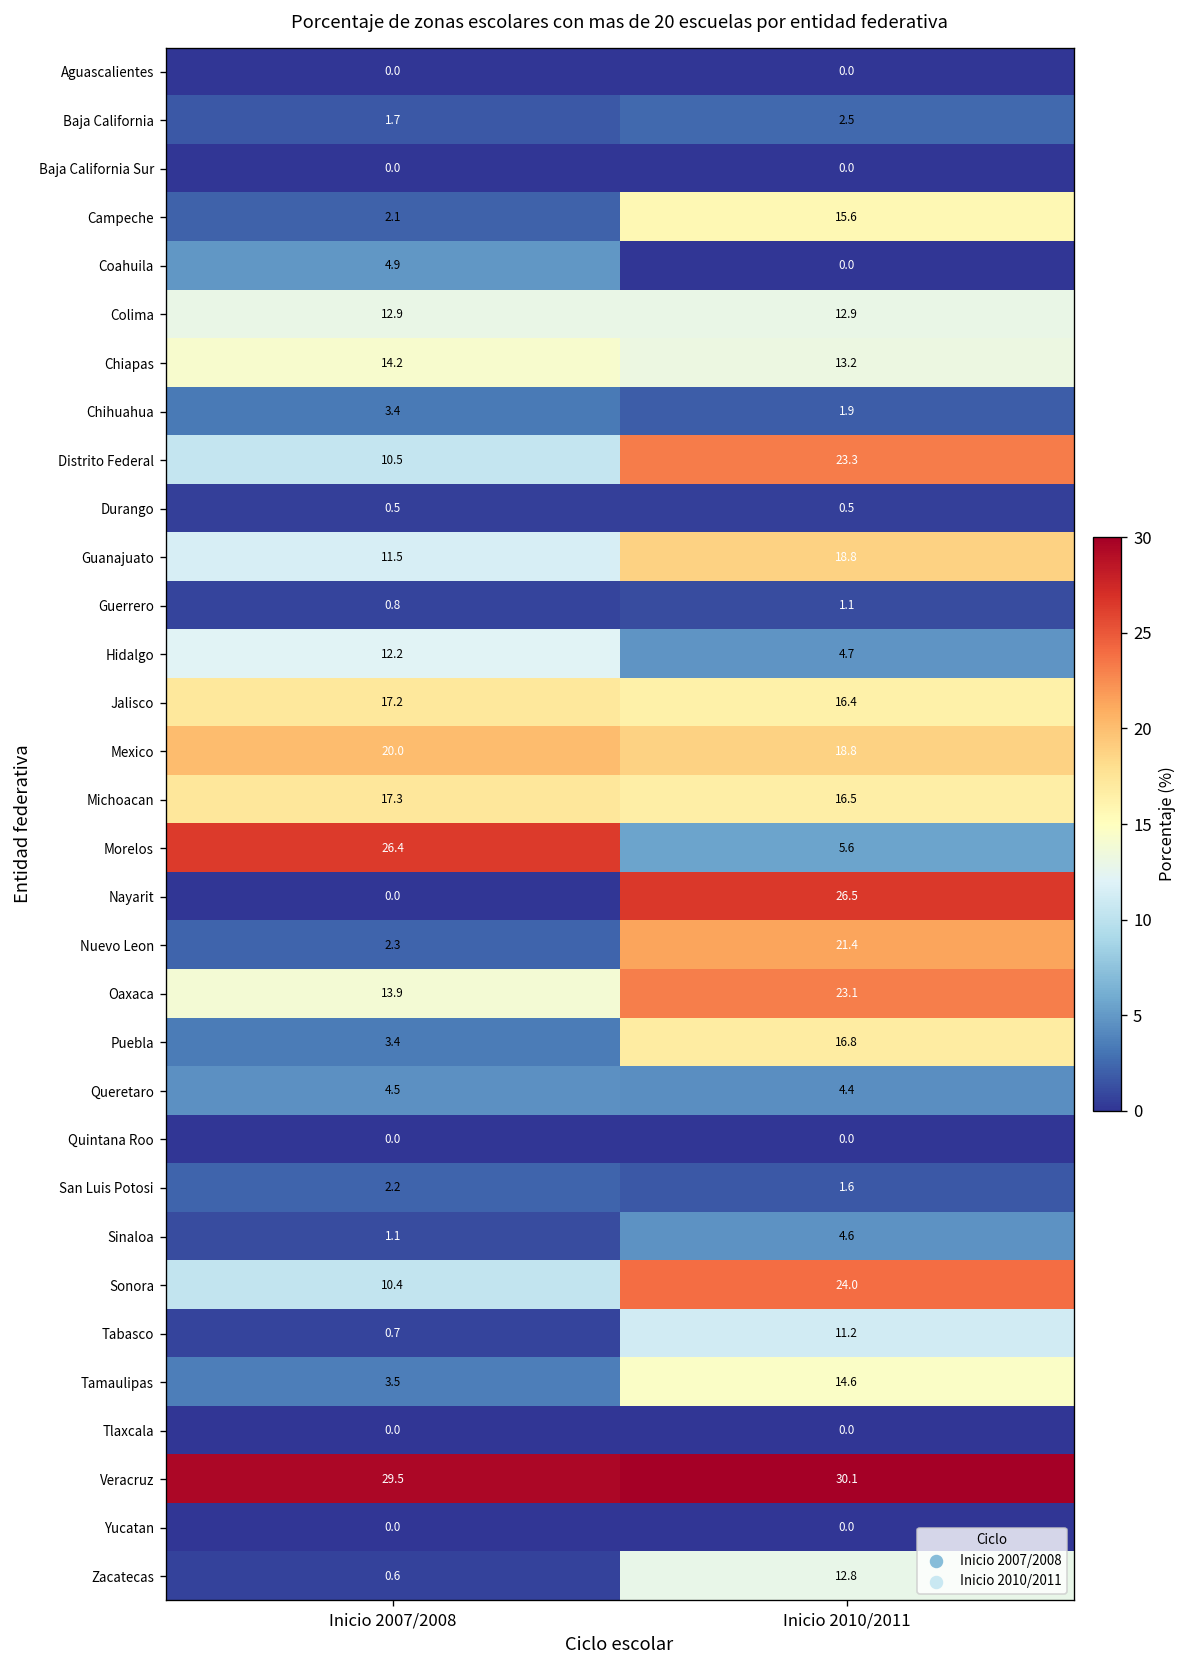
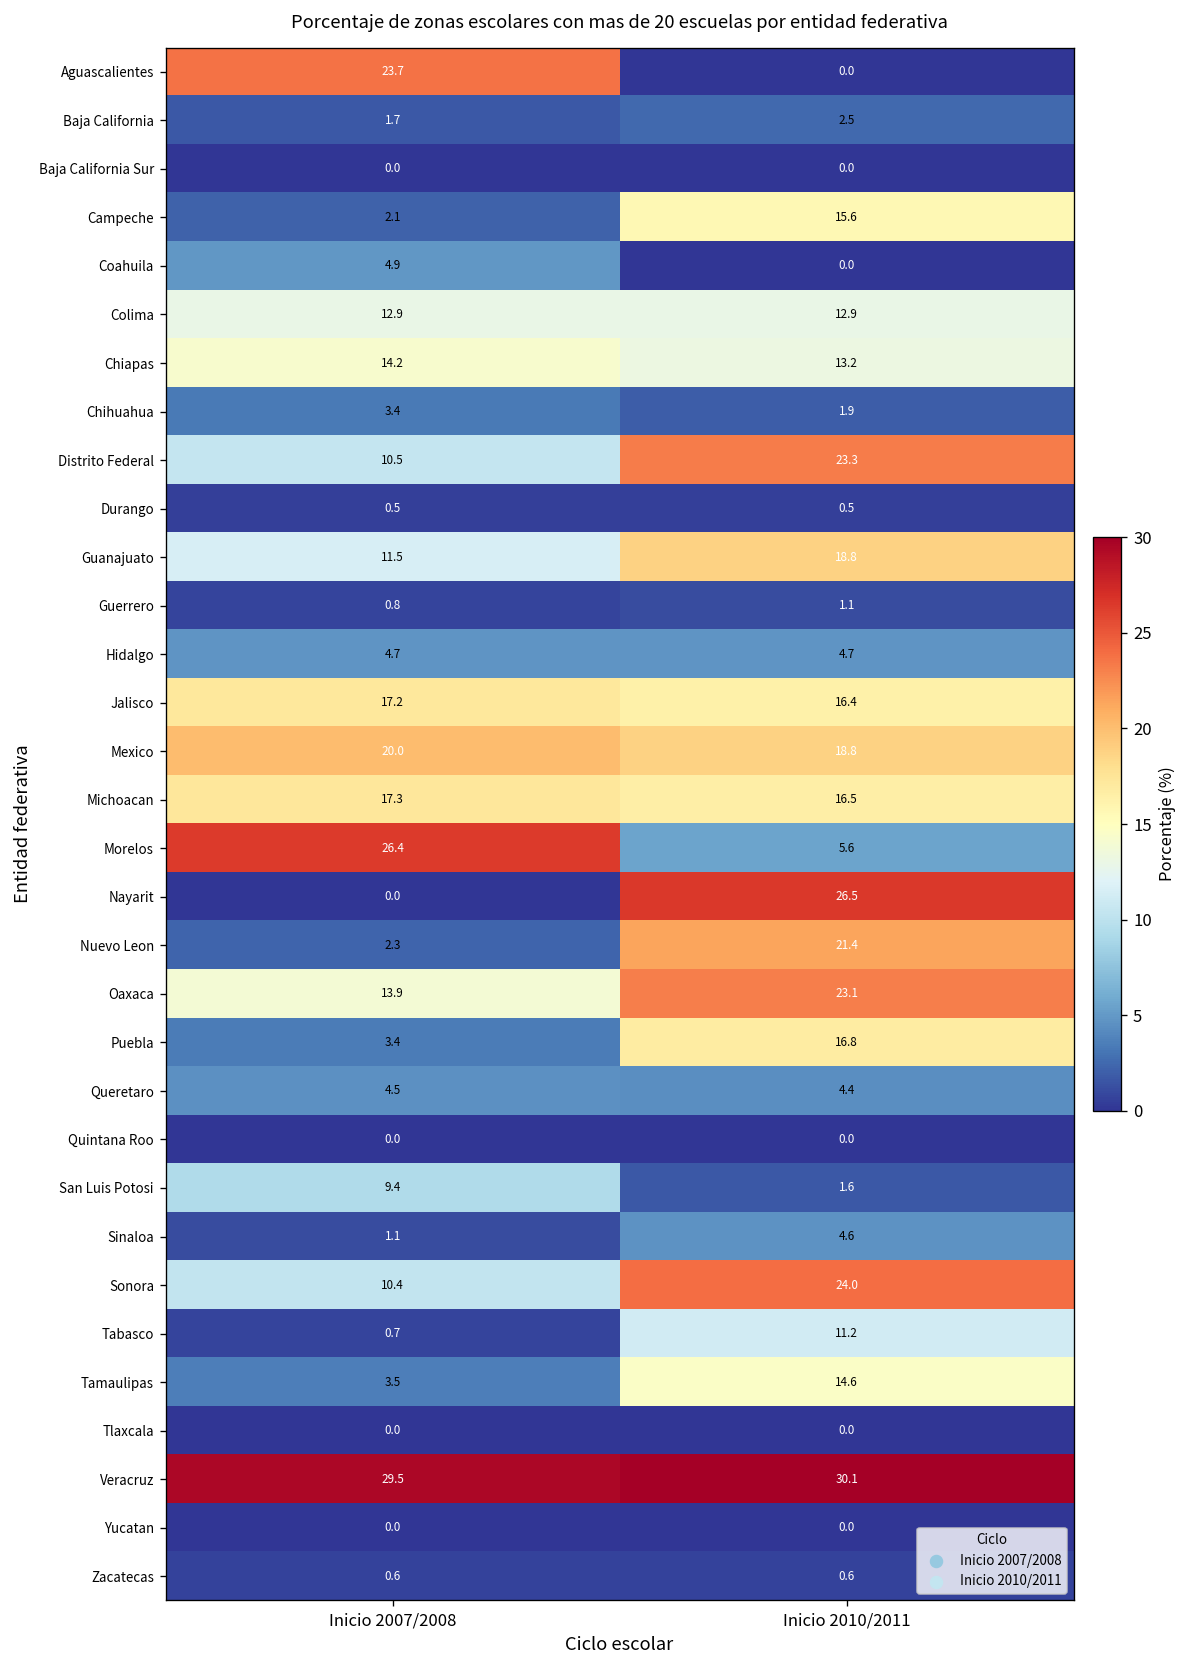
Aguascalientes, Inicio 2007/2008: 0.0 -> 23.7
Hidalgo, Inicio 2007/2008: 12.2 -> 4.7
San Luis Potosi, Inicio 2007/2008: 2.2 -> 9.4
Zacatecas, Inicio 2010/2011: 12.8 -> 0.6
